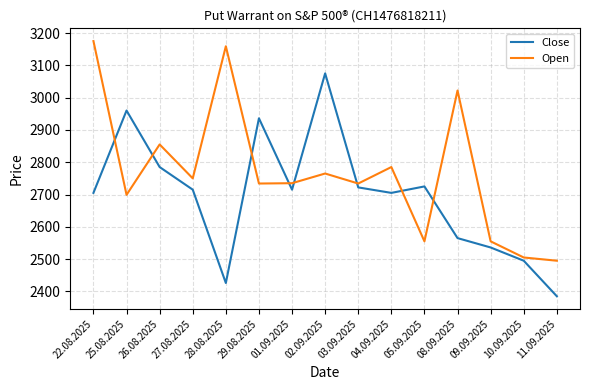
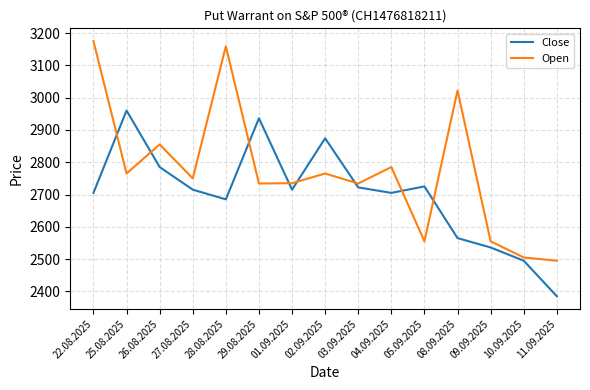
Open, 25.08.2025: 2700 -> 2770
Close, 28.08.2025: 2430 -> 2690
Close, 02.09.2025: 3080 -> 2870
